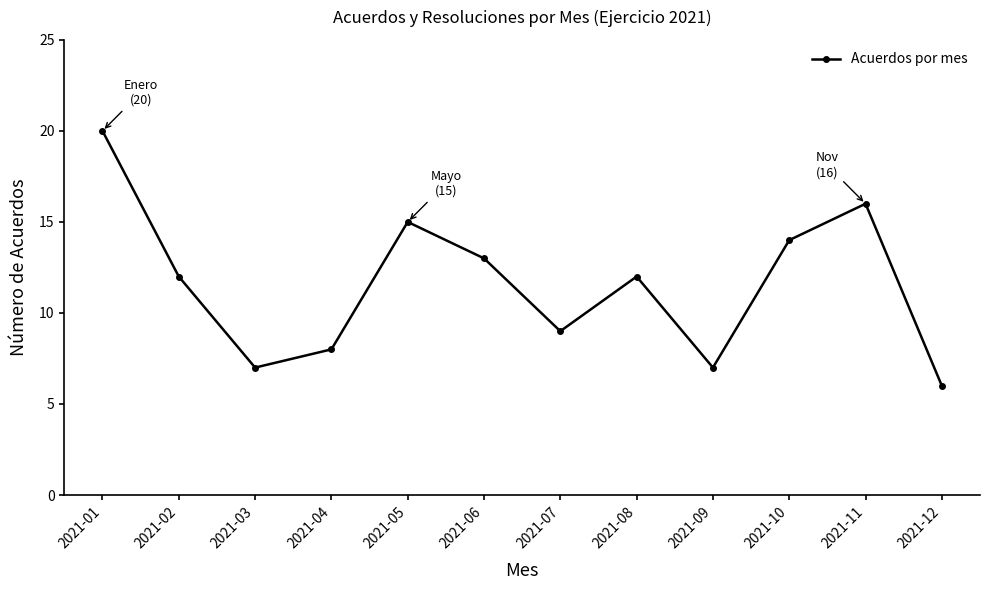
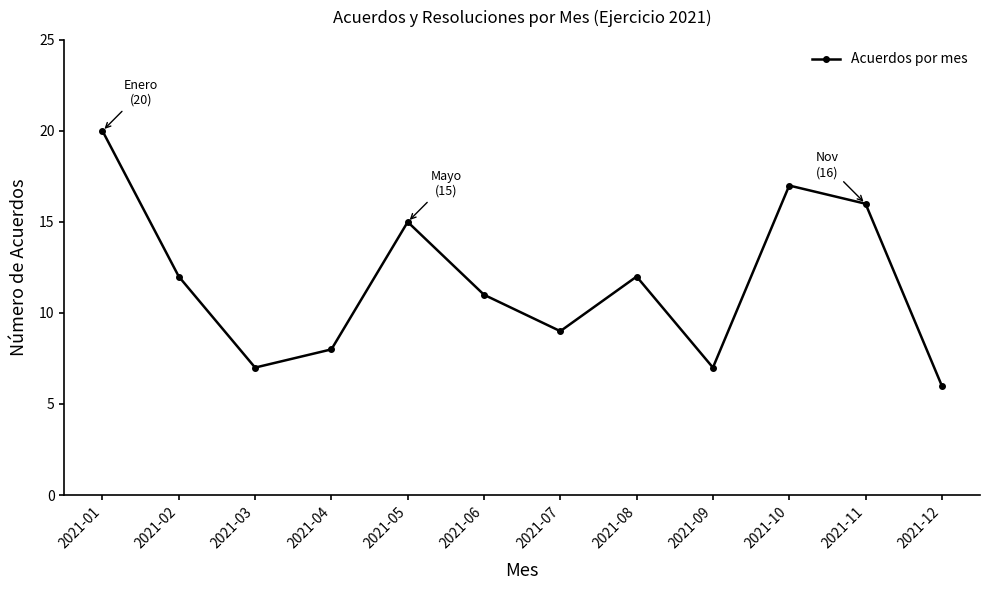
2021-06: 13 -> 11
2021-10: 14 -> 17
